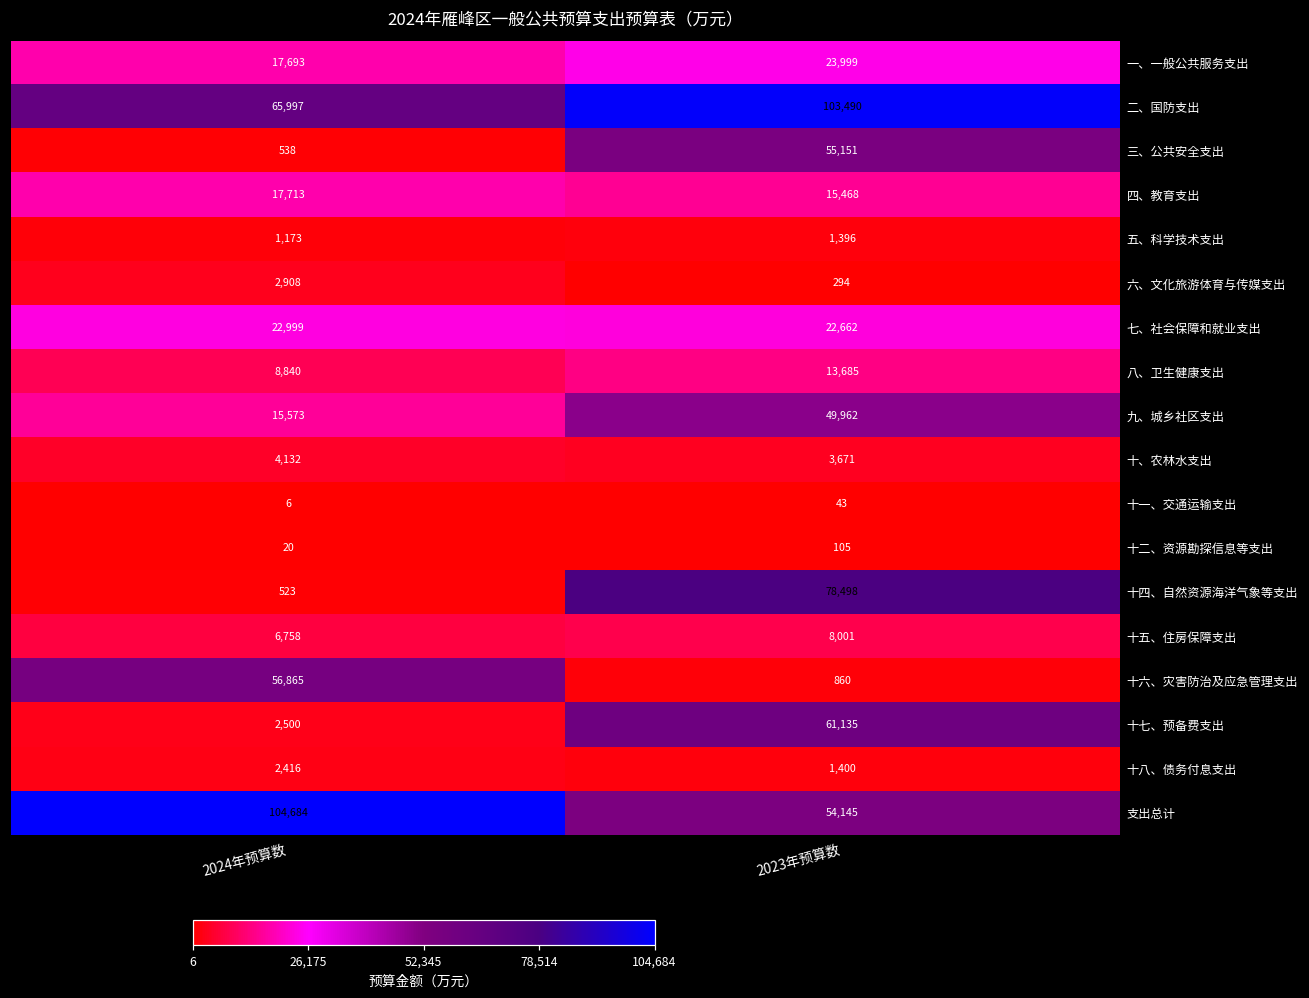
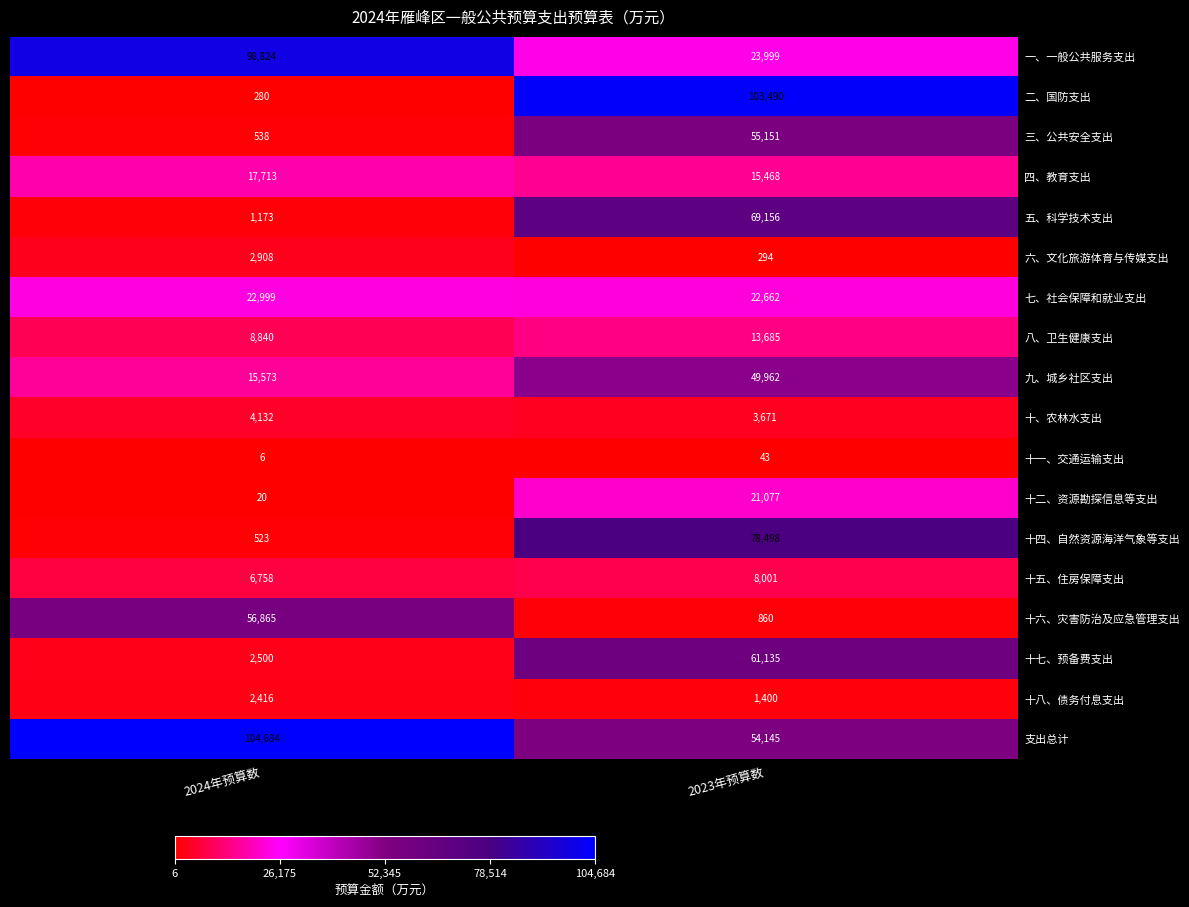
一、一般公共服务支出, 2024年预算数: 17,693 -> 98,824
二、国防支出, 2024年预算数: 65,997 -> 280
五、科学技术支出, 2023年预算数: 1,396 -> 69,156
十二、资源勘探信息等支出, 2023年预算数: 105 -> 21,077
